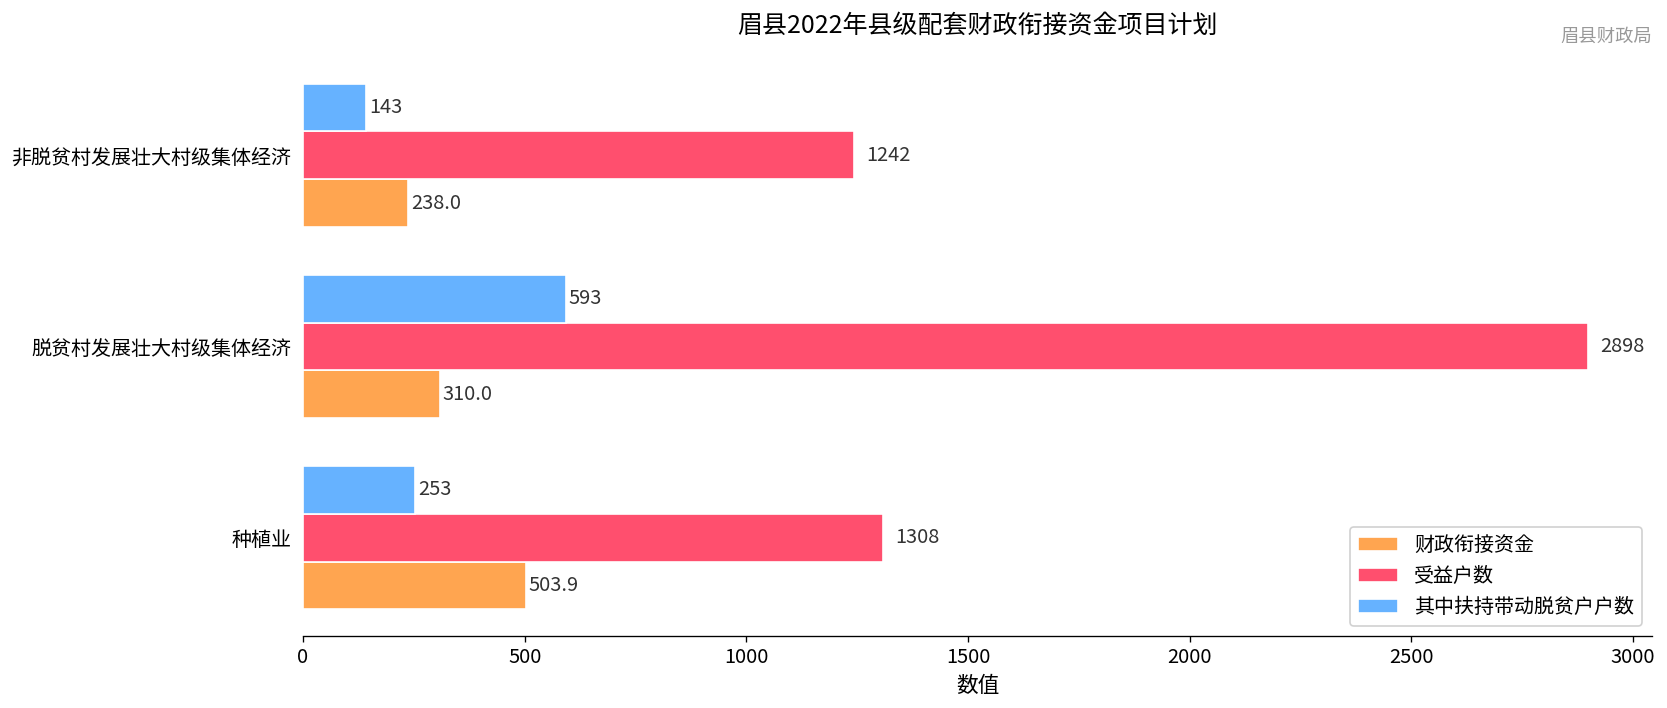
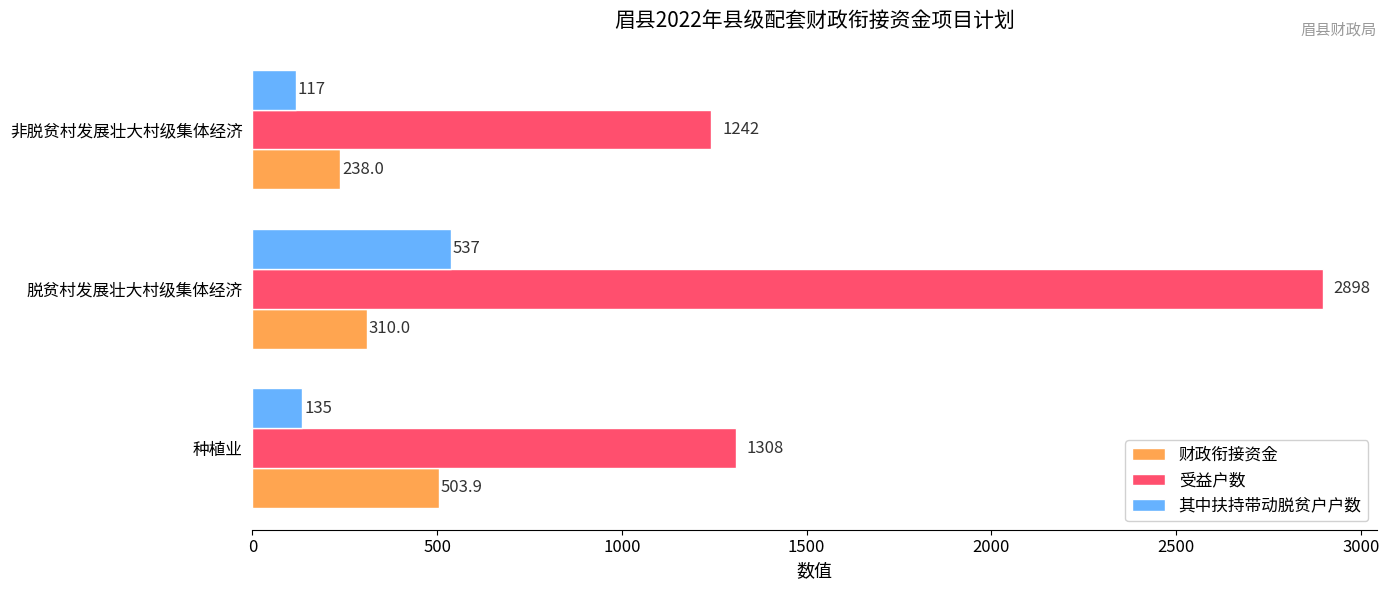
其中扶持带动脱贫户户数, 非脱贫村发展壮大村级集体经济: 143 -> 117
其中扶持带动脱贫户户数, 脱贫村发展壮大村级集体经济: 593 -> 537
其中扶持带动脱贫户户数, 种植业: 253 -> 135
